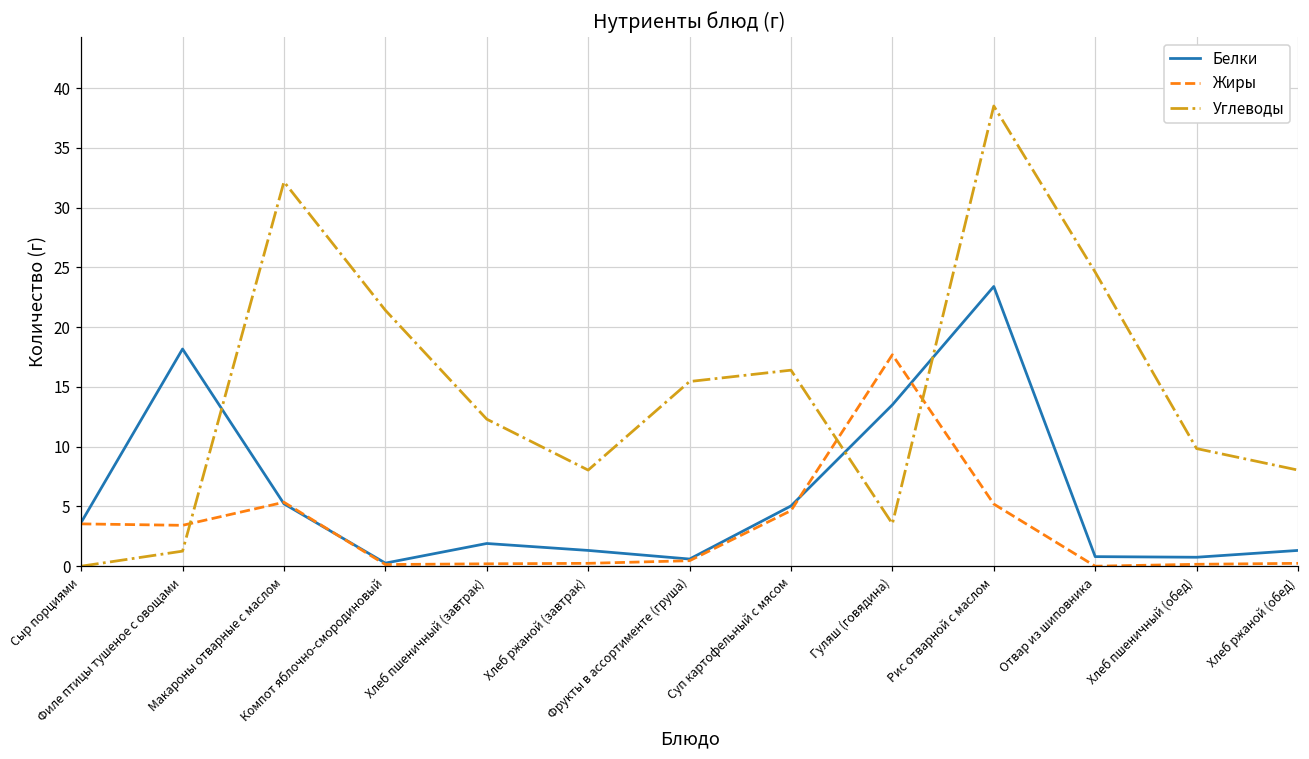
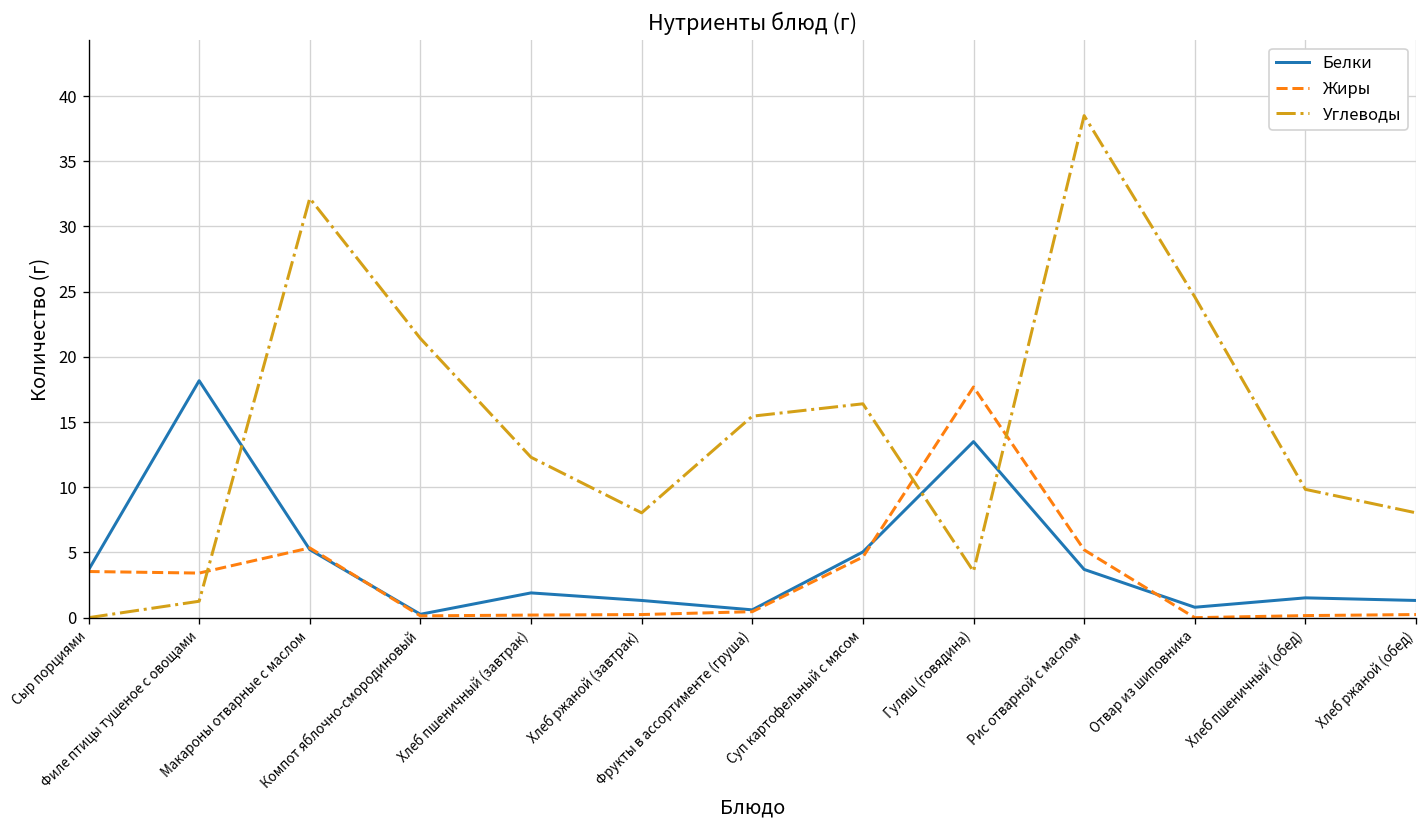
Белки, Рис отварной с маслом: 23.4 -> 3.7
Белки, Хлеб пшеничный (обед): 0.8 -> 1.5
